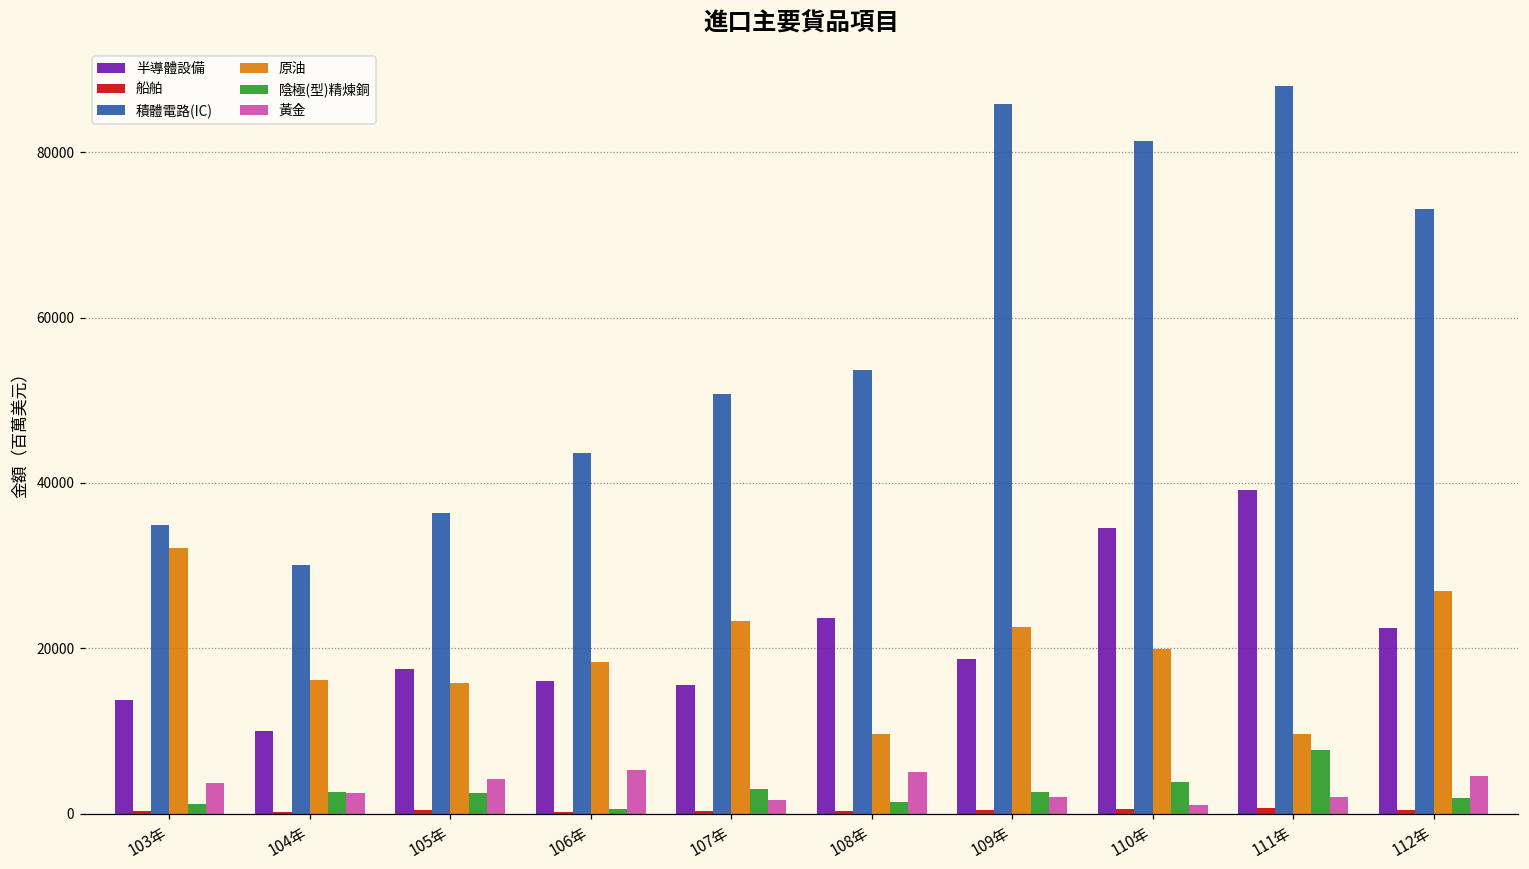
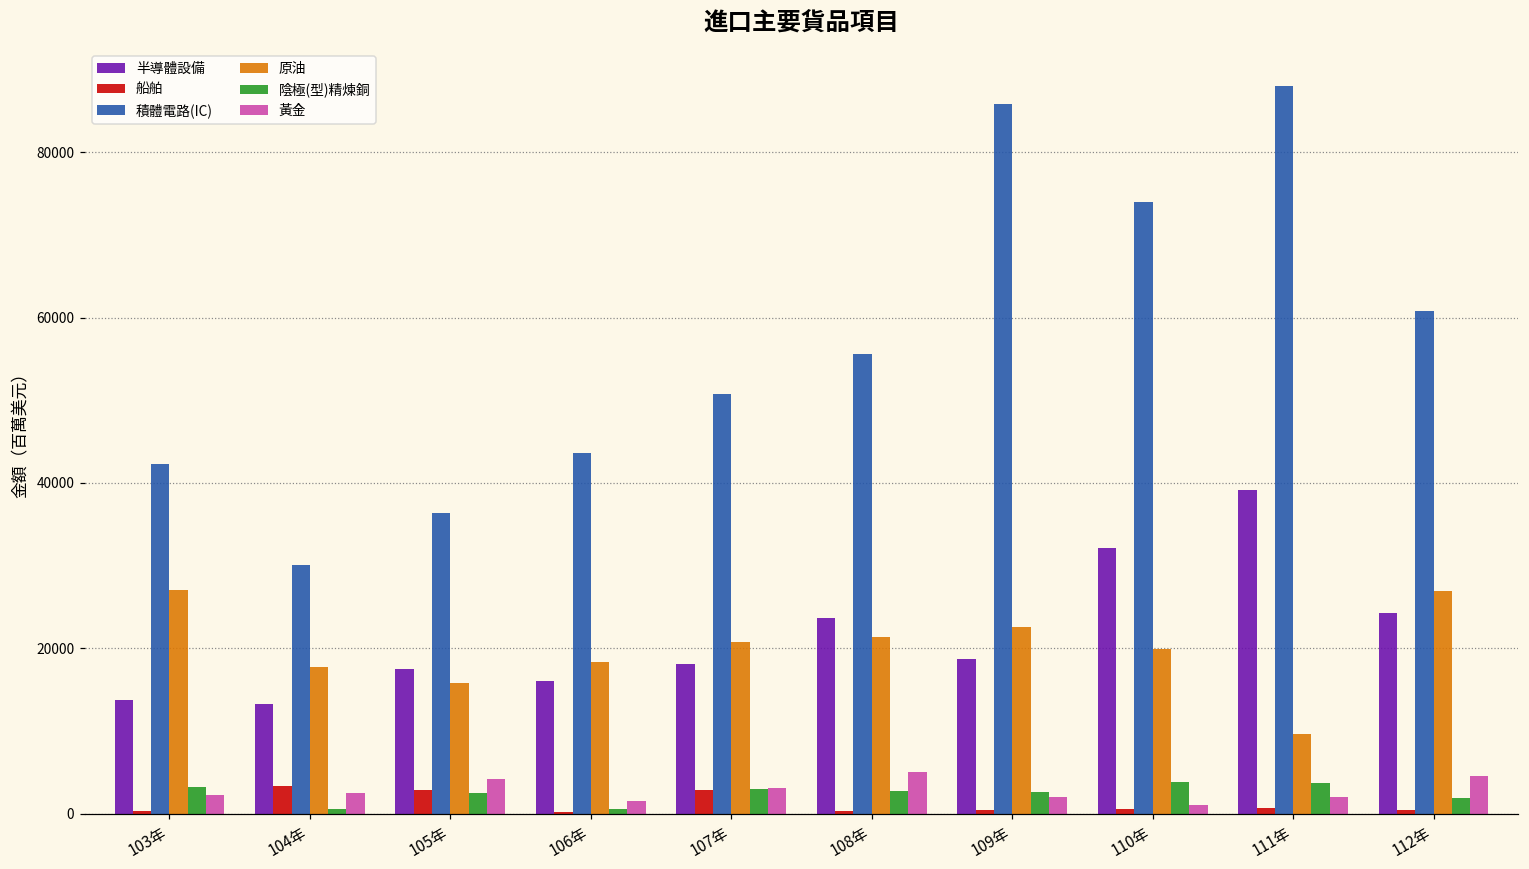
積體電路(IC), 103年: 35000 -> 42000
原油, 103年: 32000 -> 27000
陰極(型)精煉銅, 103年: 1000 -> 3000
黃金, 103年: 4000 -> 2000
半導體設備, 104年: 10000 -> 13000
船舶, 104年: 0 -> 3000
原油, 104年: 16000 -> 18000
陰極(型)精煉銅, 104年: 3000 -> 1000
船舶, 105年: 0 -> 3000
黃金, 106年: 5000 -> 1000
半導體設備, 107年: 15000 -> 18000
船舶, 107年: 0 -> 3000
原油, 107年: 23000 -> 21000
黃金, 107年: 2000 -> 3000
積體電路(IC), 108年: 54000 -> 56000
原油, 108年: 10000 -> 21000
陰極(型)精煉銅, 108年: 1000 -> 3000
半導體設備, 110年: 35000 -> 32000
積體電路(IC), 110年: 81000 -> 74000
陰極(型)精煉銅, 111年: 8000 -> 4000
半導體設備, 112年: 22000 -> 24000
積體電路(IC), 112年: 73000 -> 61000
